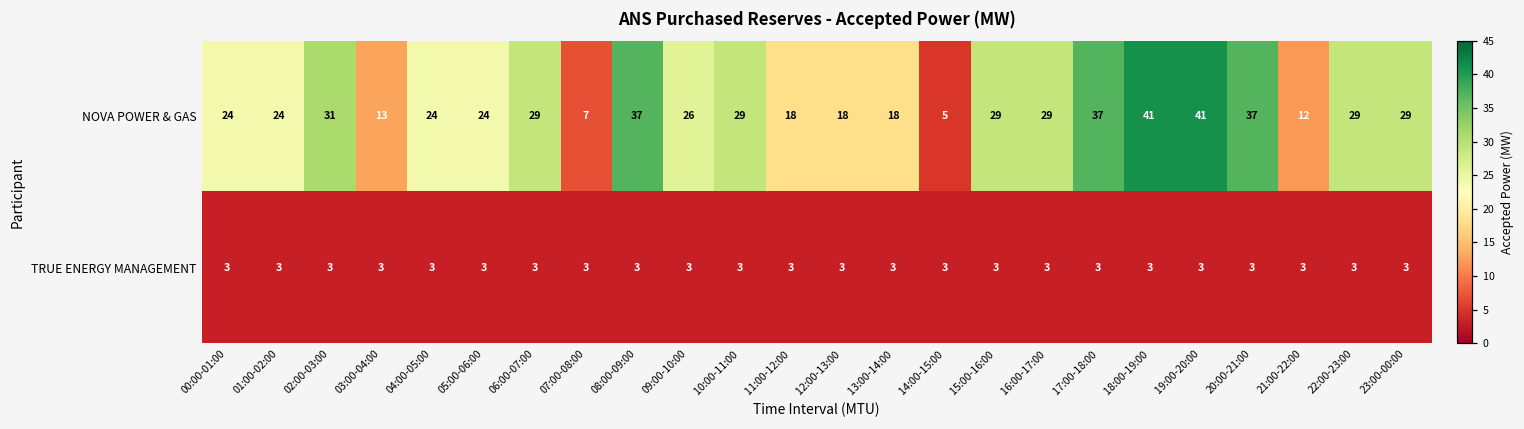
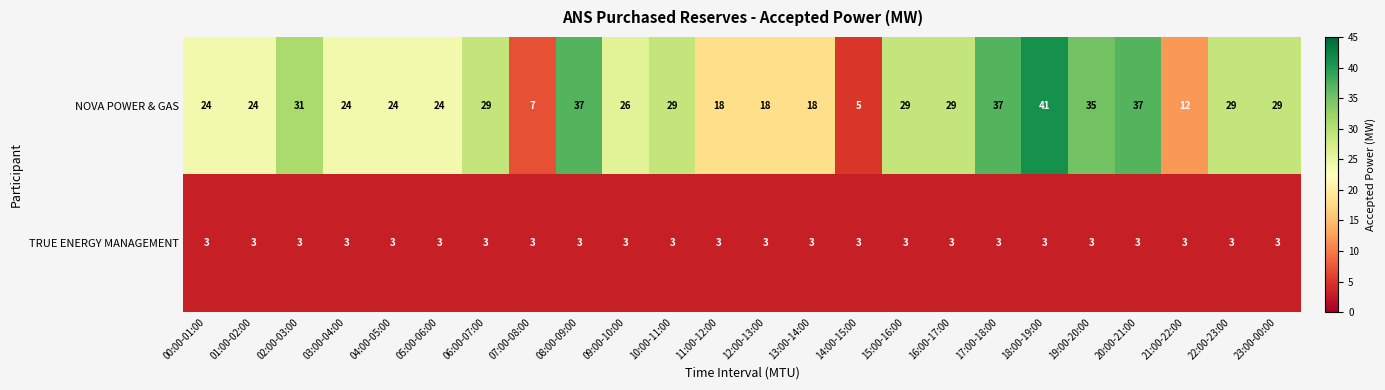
NOVA POWER & GAS, 03:00-04:00: 13 -> 24
NOVA POWER & GAS, 19:00-20:00: 41 -> 35
